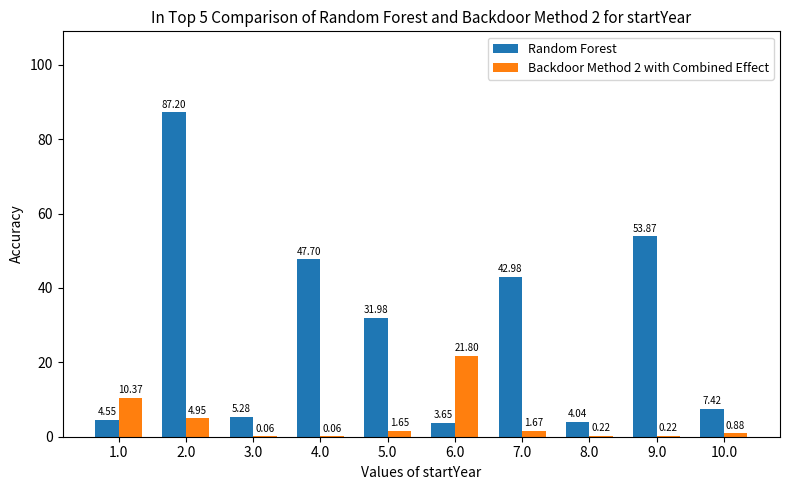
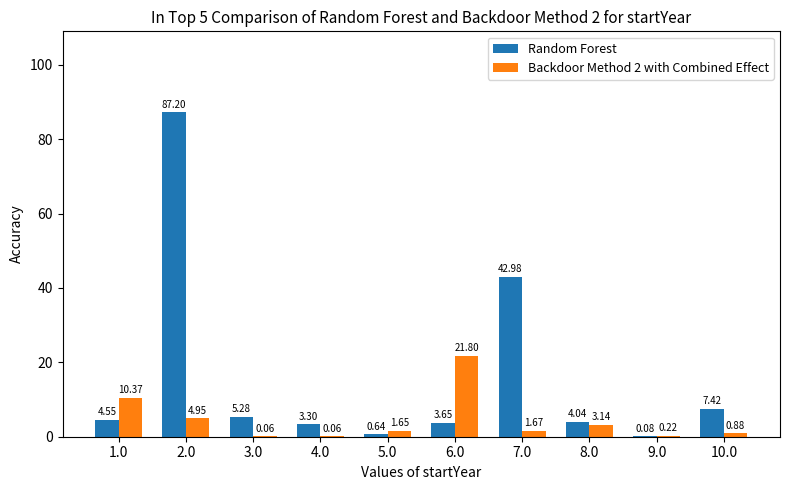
Random Forest, 4.0: 47.70 -> 3.30
Random Forest, 5.0: 31.98 -> 0.64
Backdoor Method 2 with Combined Effect, 8.0: 0.22 -> 3.14
Random Forest, 9.0: 53.87 -> 0.08
